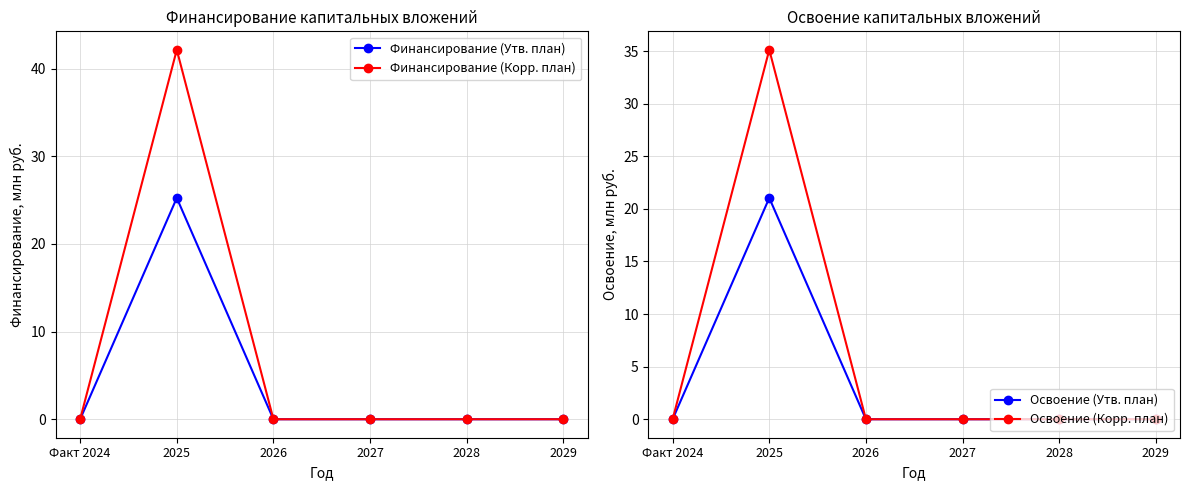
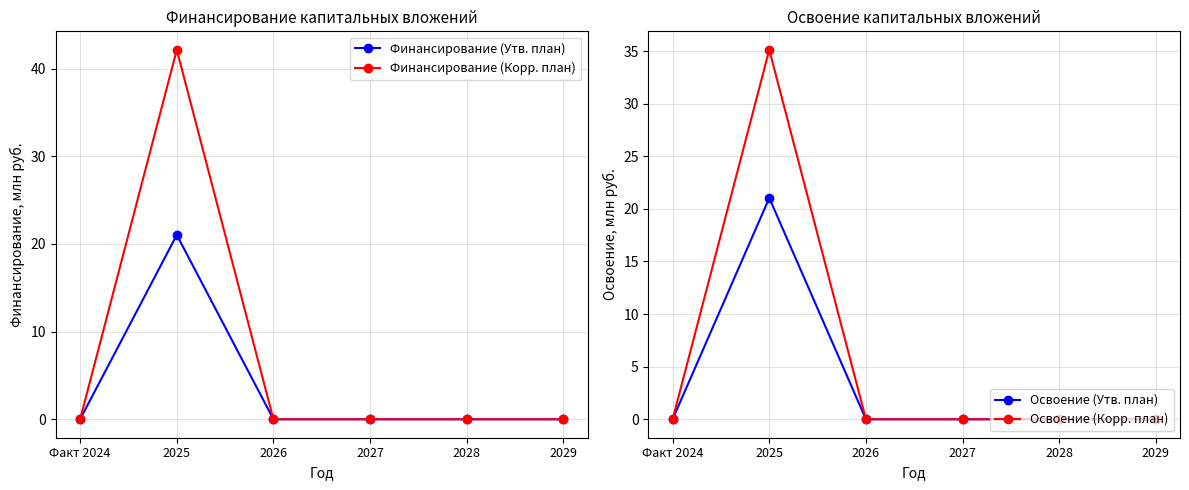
Финансирование капитальных вложений, Финансирование (Утв. план), 2025: 25 -> 21
